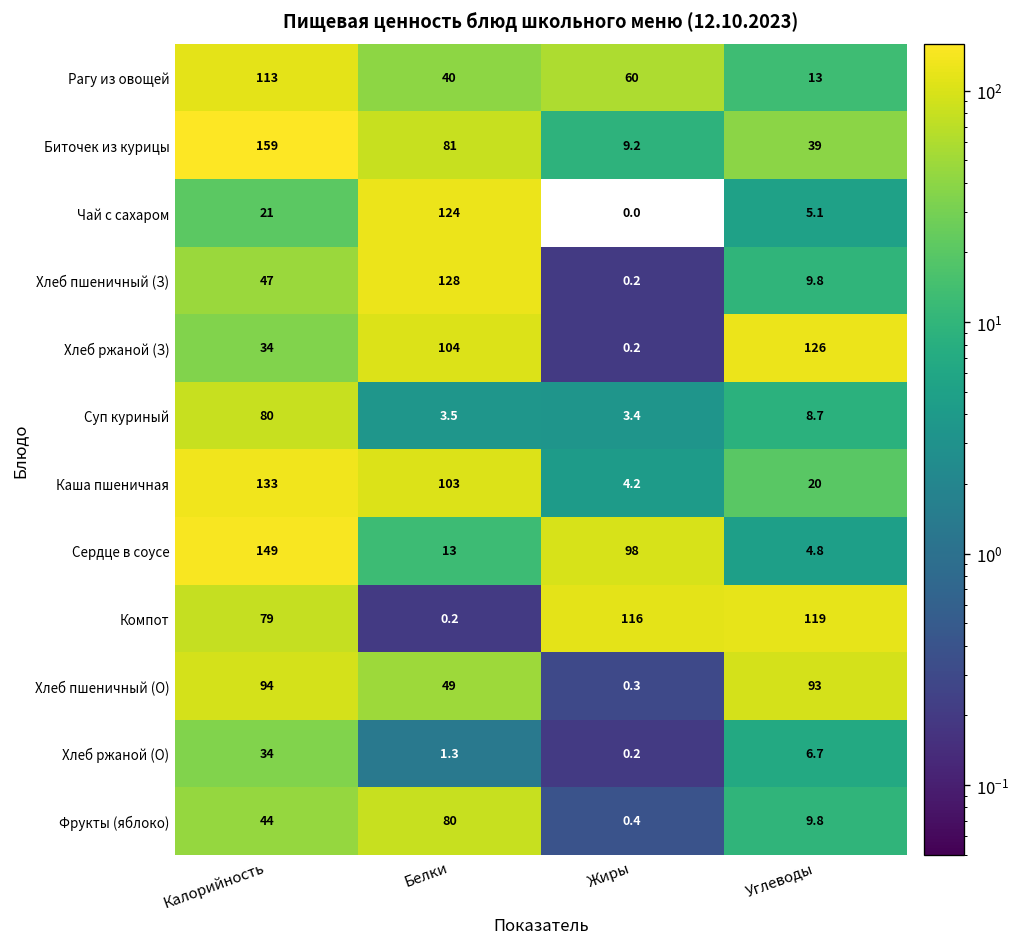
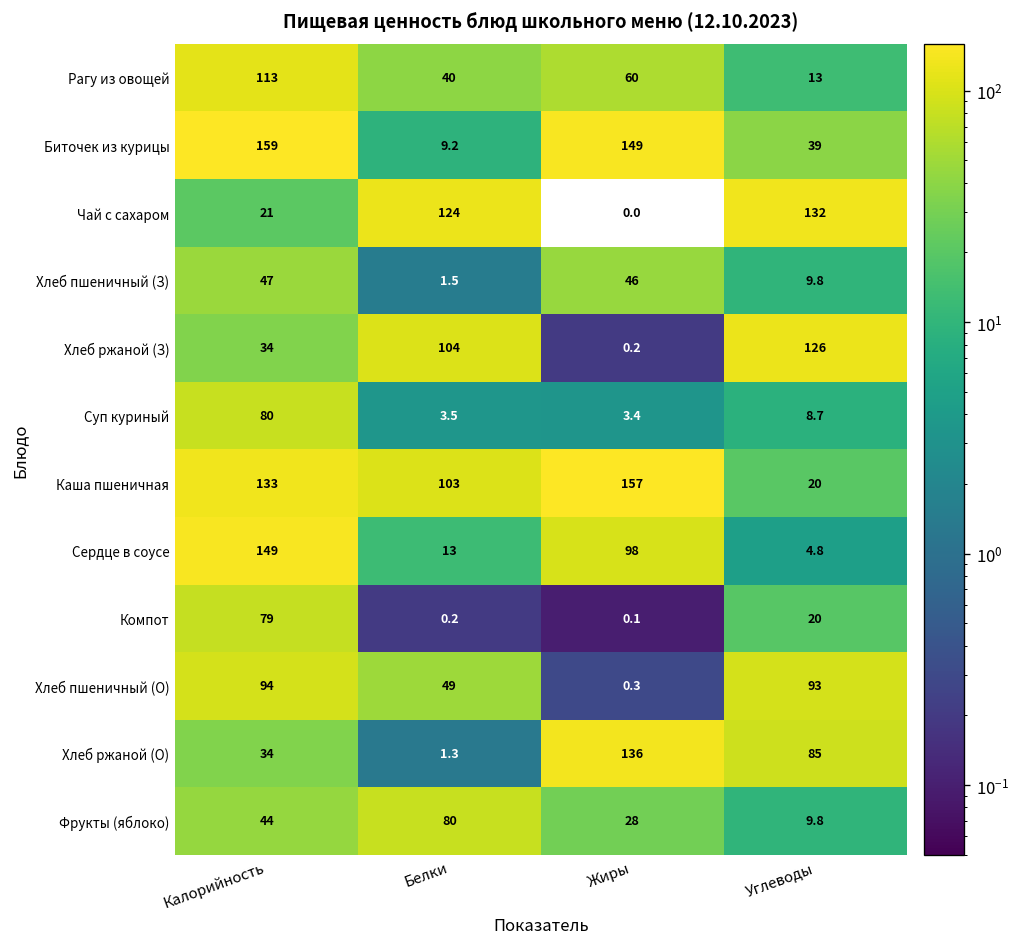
Биточек из курицы, Белки: 81 -> 9.2
Биточек из курицы, Жиры: 9.2 -> 149
Чай с сахаром, Углеводы: 5.1 -> 132
Хлеб пшеничный (З), Белки: 128 -> 1.5
Хлеб пшеничный (З), Жиры: 0.2 -> 46
Каша пшеничная, Жиры: 4.2 -> 157
Компот, Жиры: 116 -> 0.1
Компот, Углеводы: 119 -> 20
Хлеб ржаной (О), Жиры: 0.2 -> 136
Хлеб ржаной (О), Углеводы: 6.7 -> 85
Фрукты (яблоко), Жиры: 0.4 -> 28
